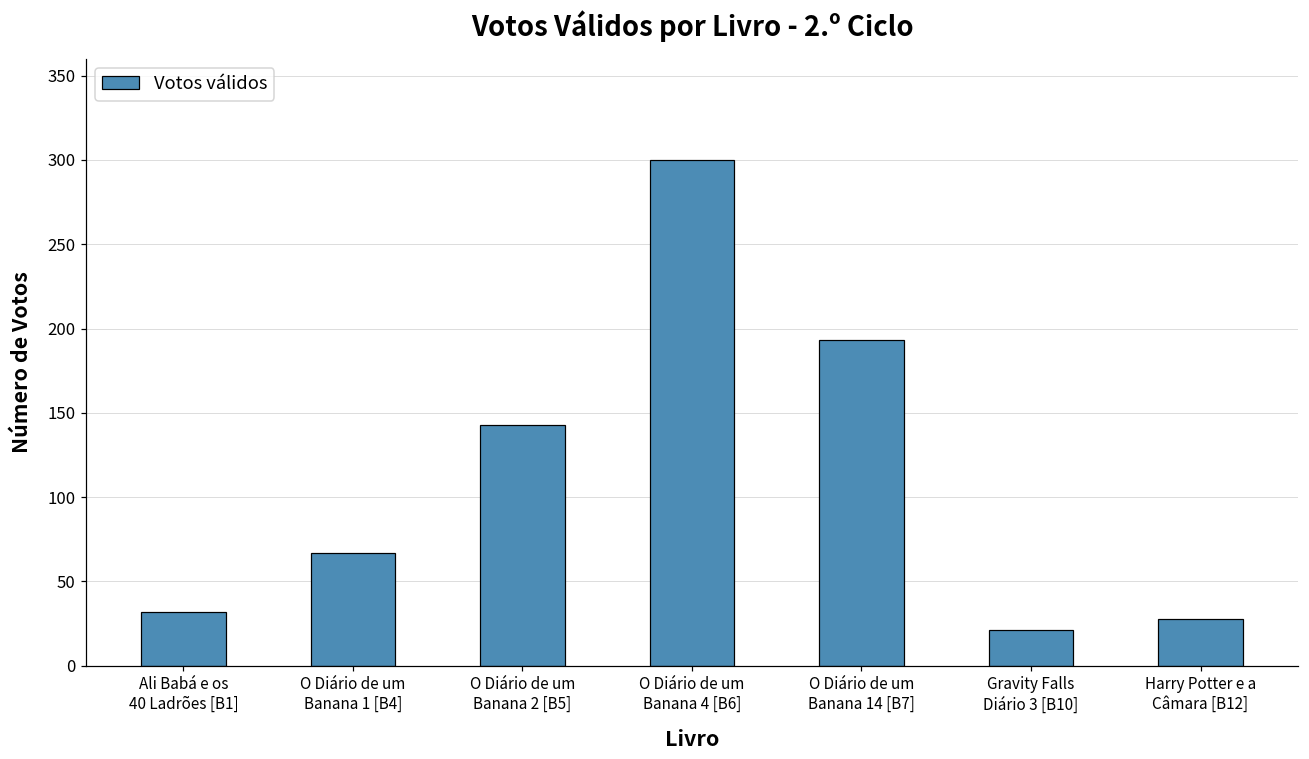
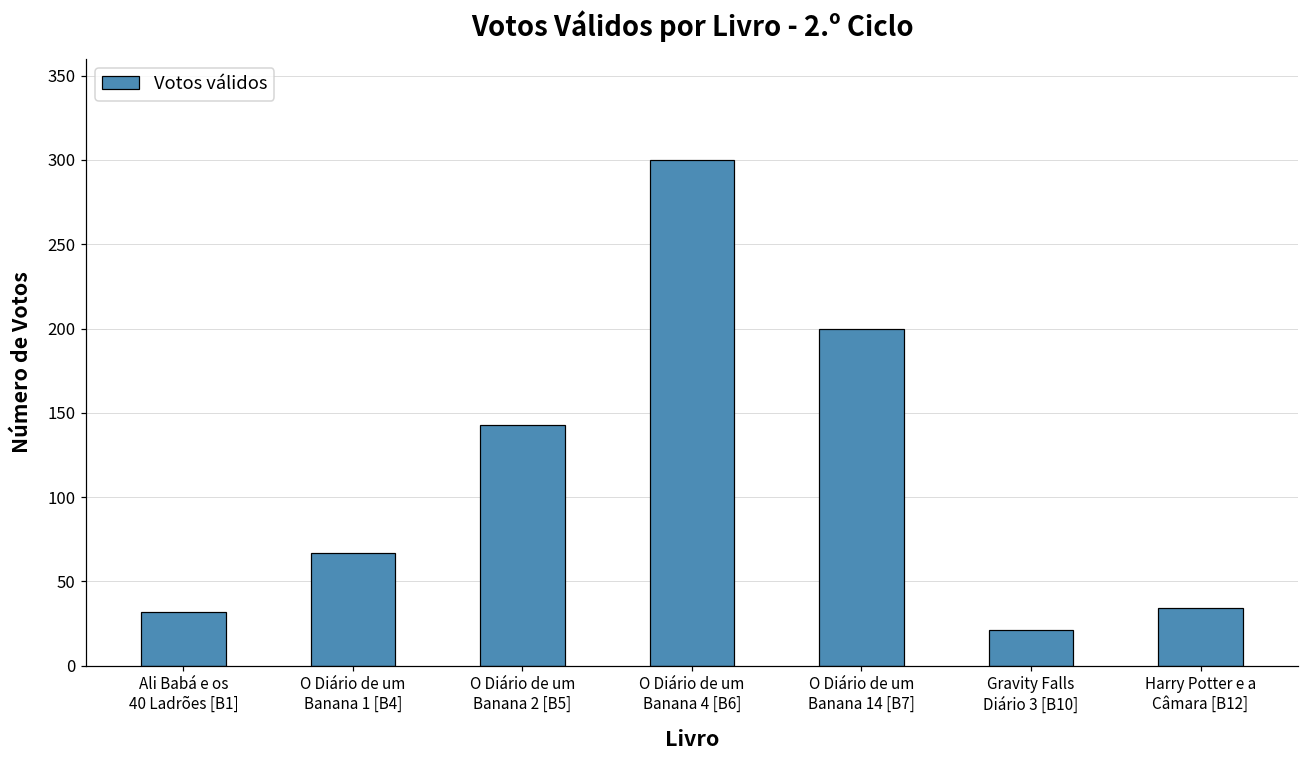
O Diário de um Banana 14 [B7]: 193 -> 200
Harry Potter e a Câmara [B12]: 28 -> 34
